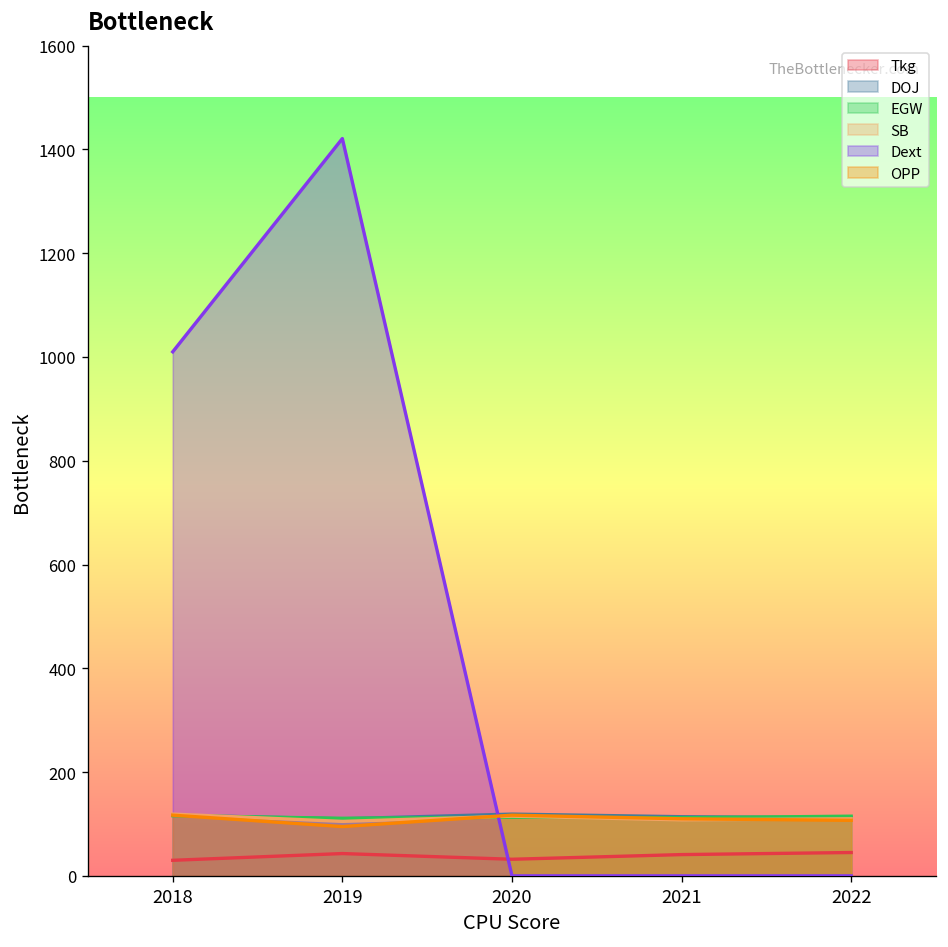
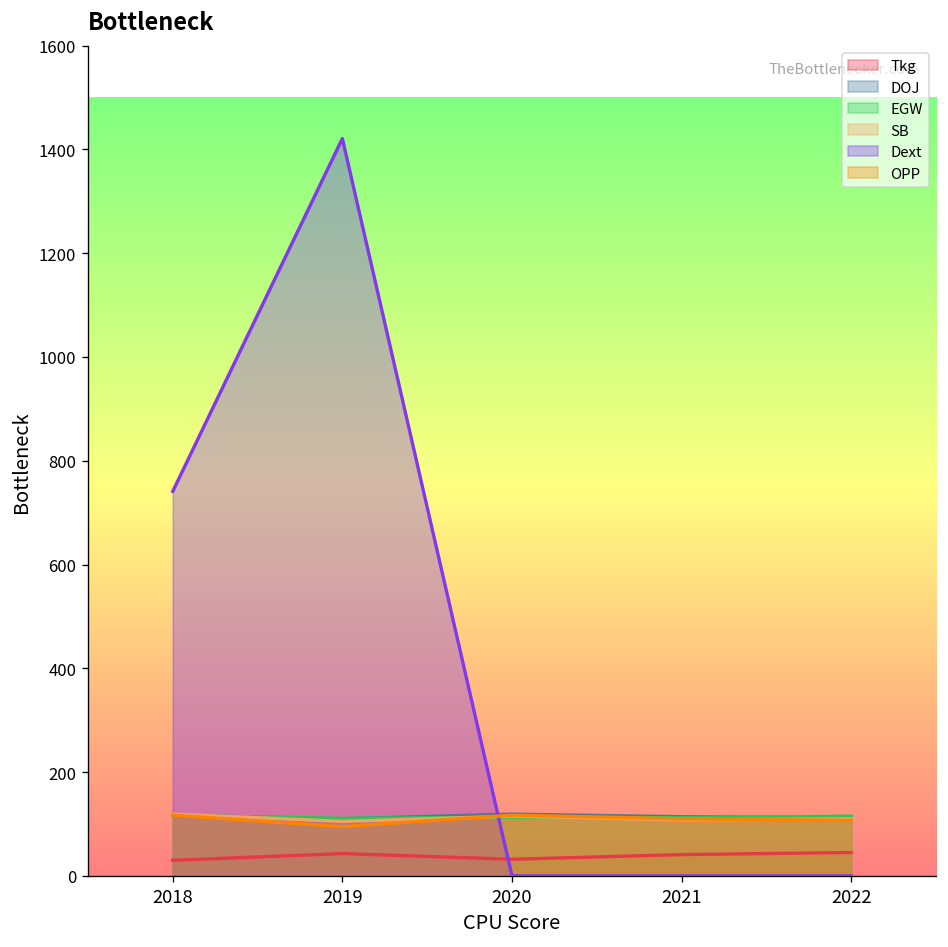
Dext, 2018: 1010 -> 740
